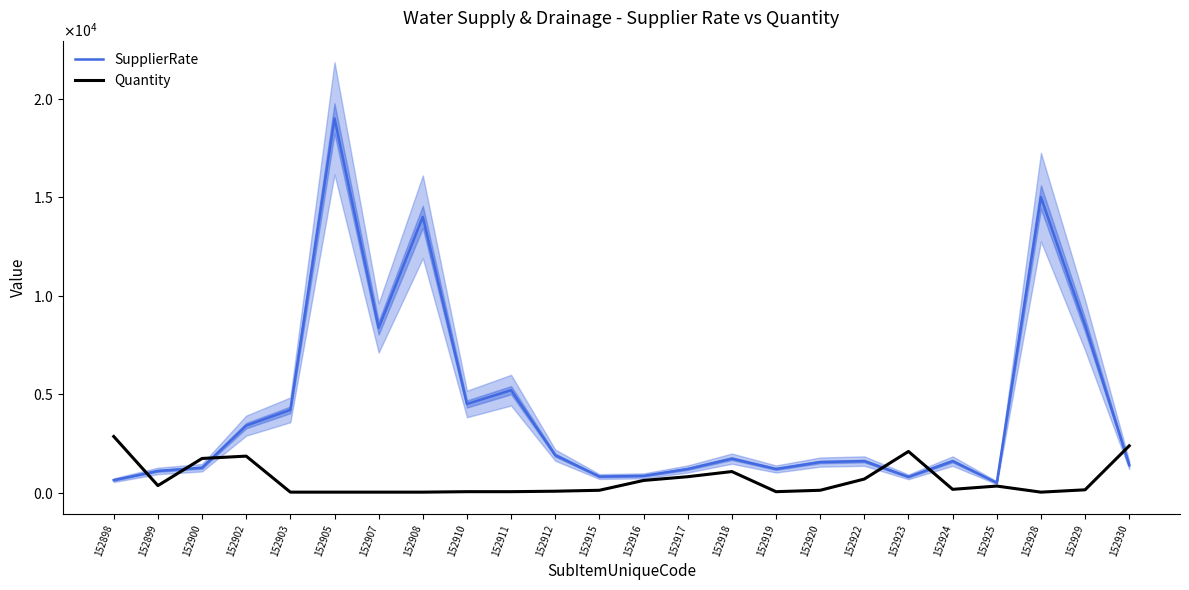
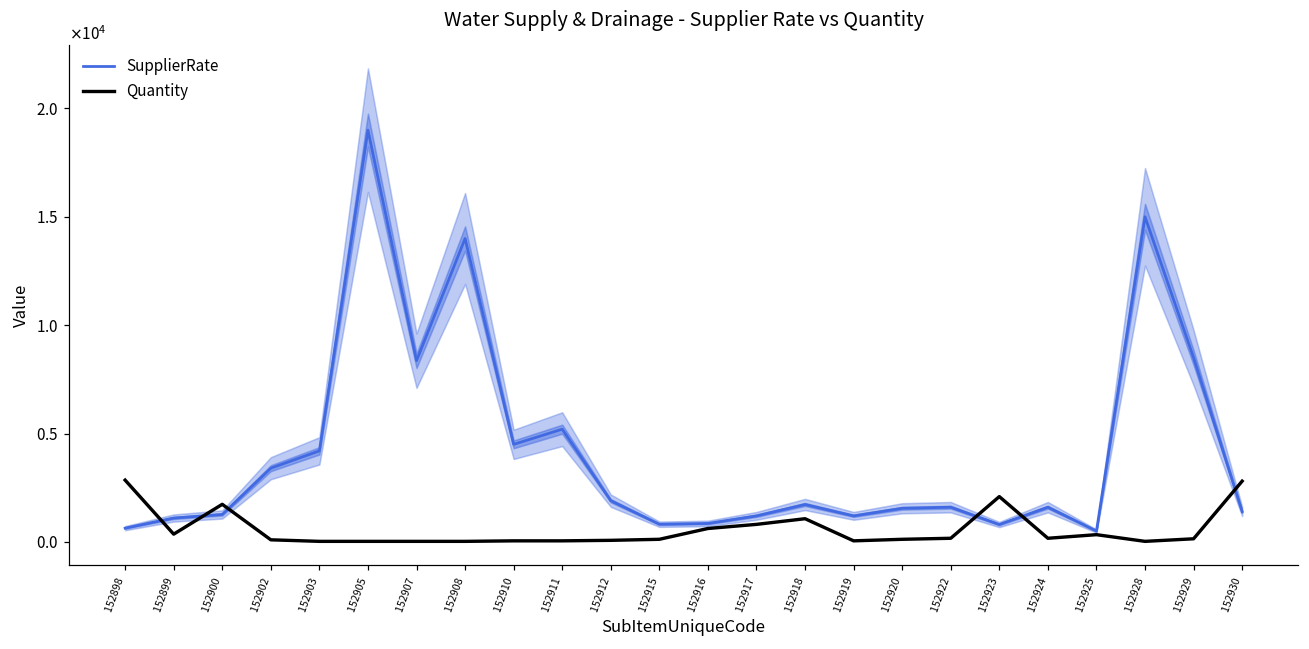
Quantity, 152902: 1900 -> 100
Quantity, 152922: 700 -> 200
Quantity, 152930: 2400 -> 2800
